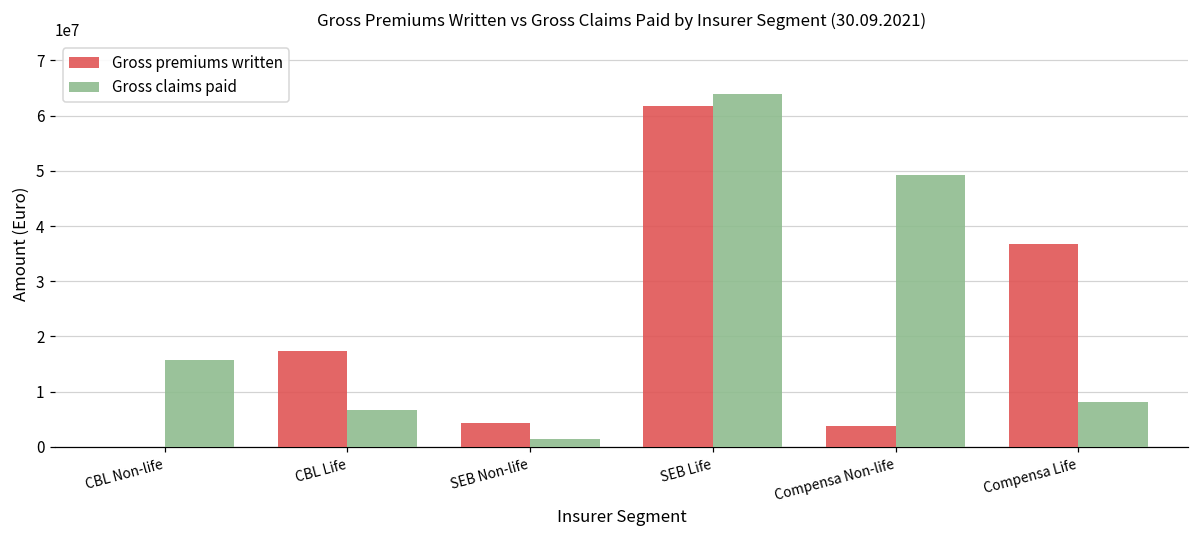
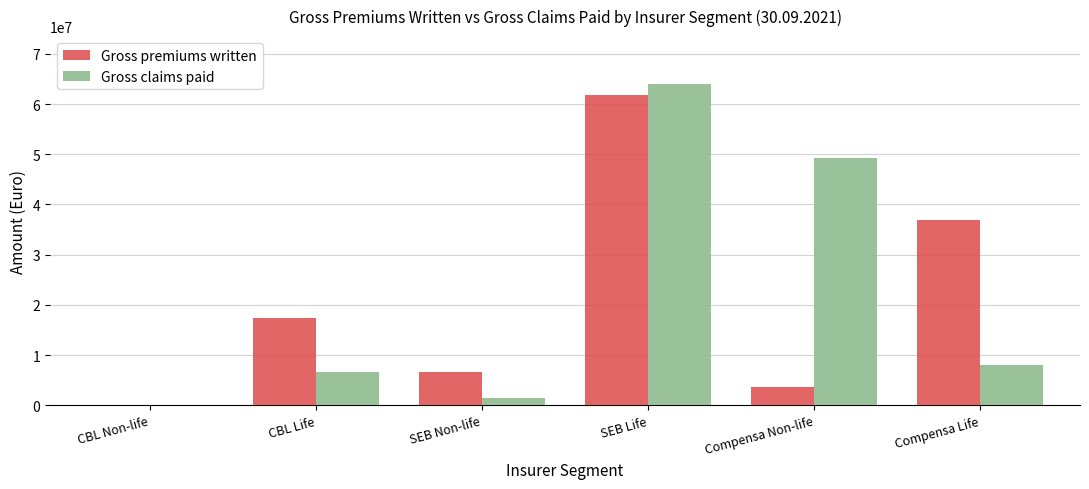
Gross claims paid, CBL Non-life: 16000000 -> 0
Gross premiums written, SEB Non-life: 4000000 -> 7000000
